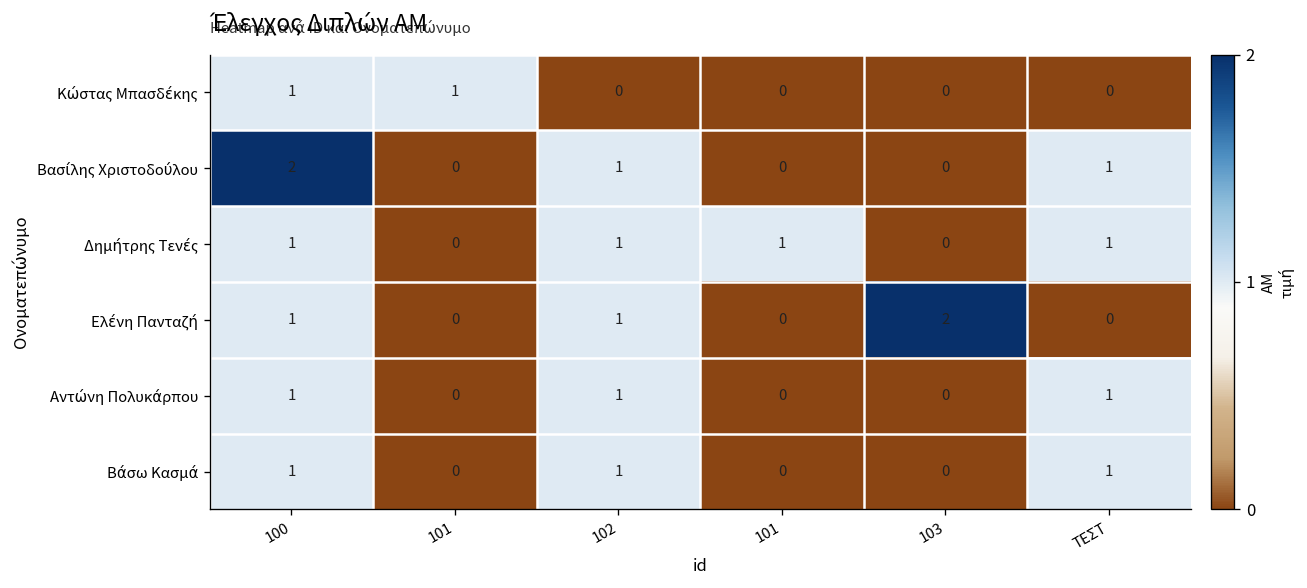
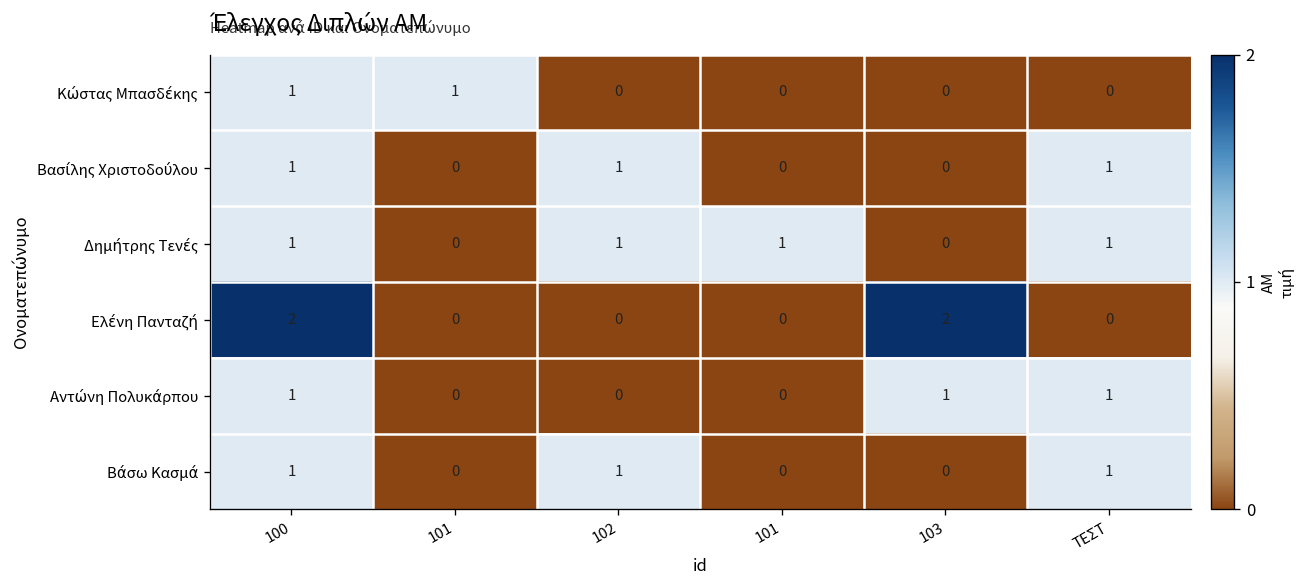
Βασίλης Χριστοδούλου, 100: 2 -> 1
Ελένη Πανταζή, 100: 1 -> 2
Ελένη Πανταζή, 102: 1 -> 0
Αντώνη Πολυκάρπου, 102: 1 -> 0
Αντώνη Πολυκάρπου, 103: 0 -> 1
